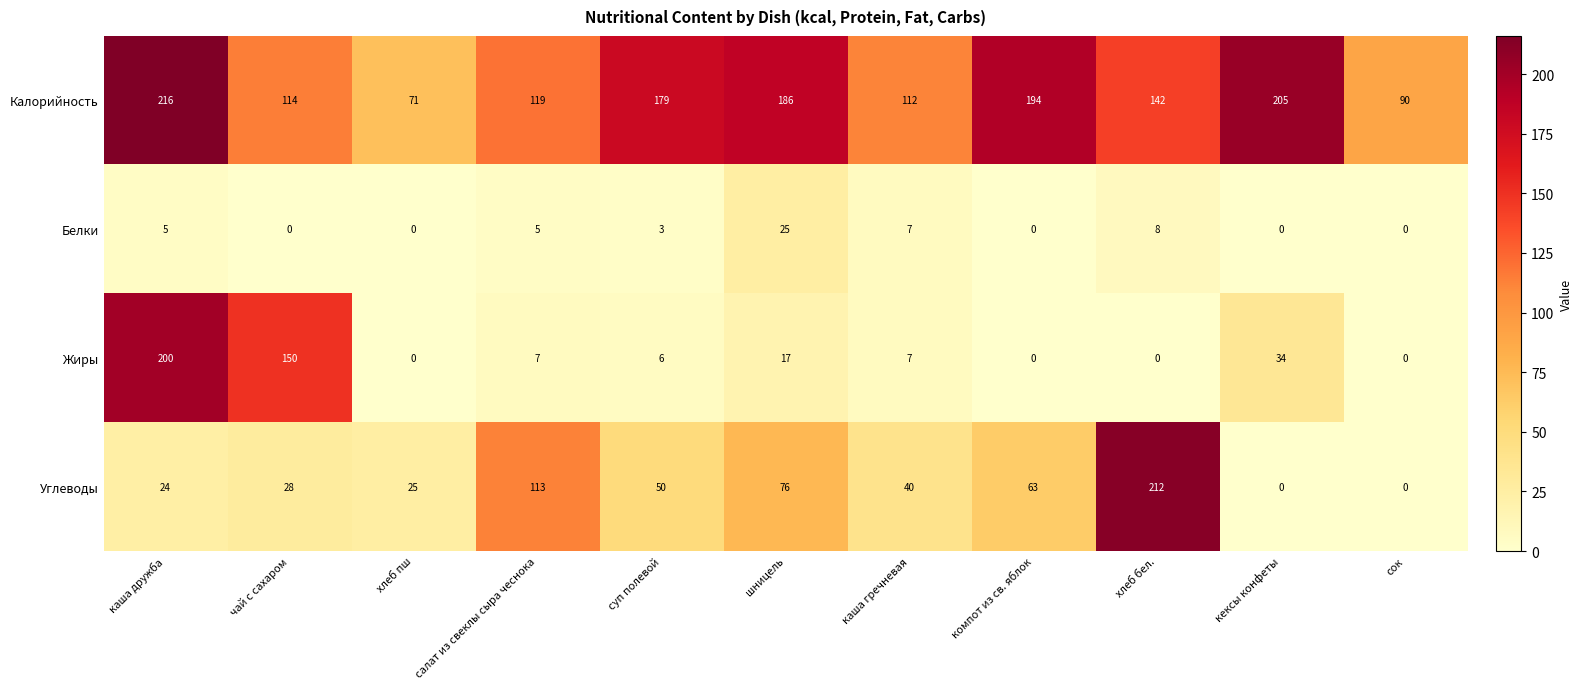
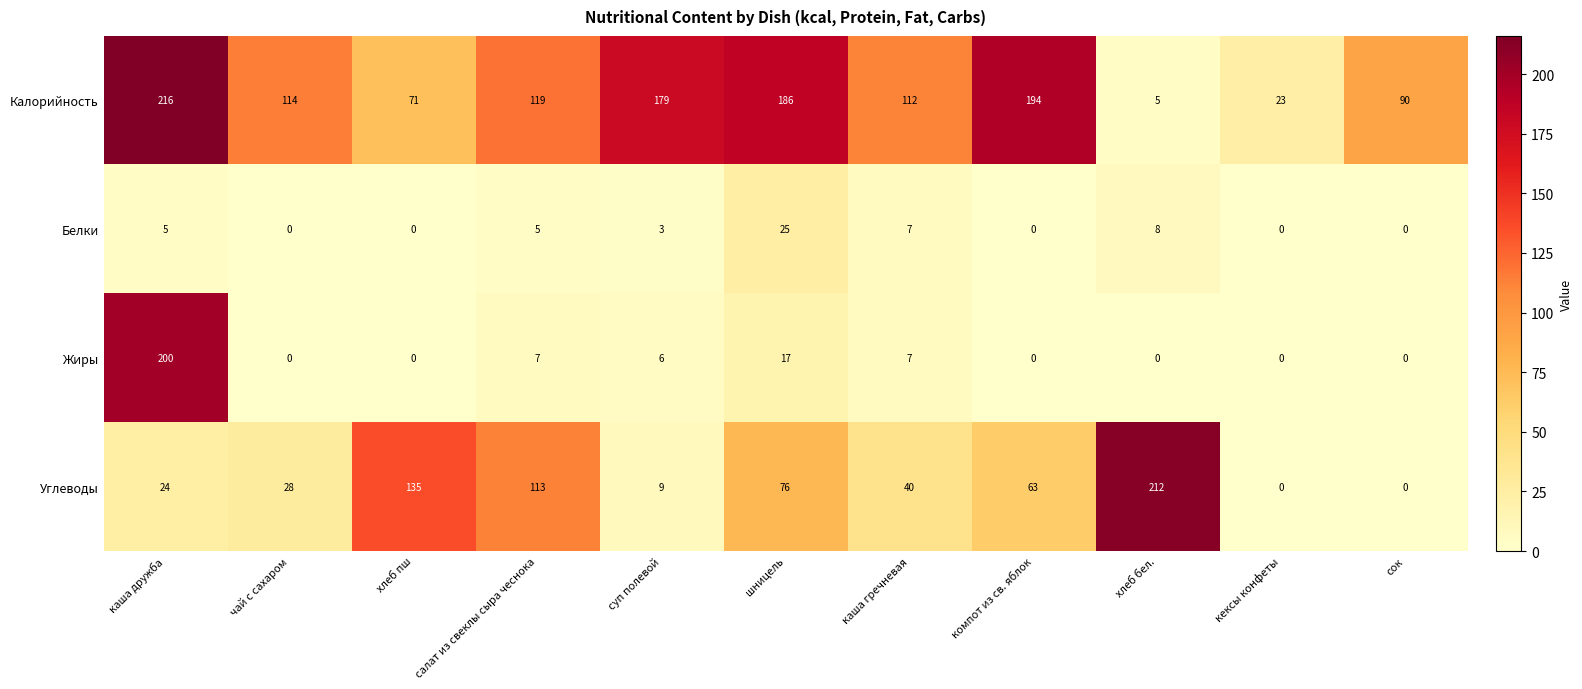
Калорийность, хлеб бел.: 142 -> 5
Калорийность, кексы конфеты: 205 -> 23
Жиры, чай с сахаром: 150 -> 0
Жиры, кексы конфеты: 34 -> 0
Углеводы, хлеб пш: 25 -> 135
Углеводы, суп полевой: 50 -> 9
